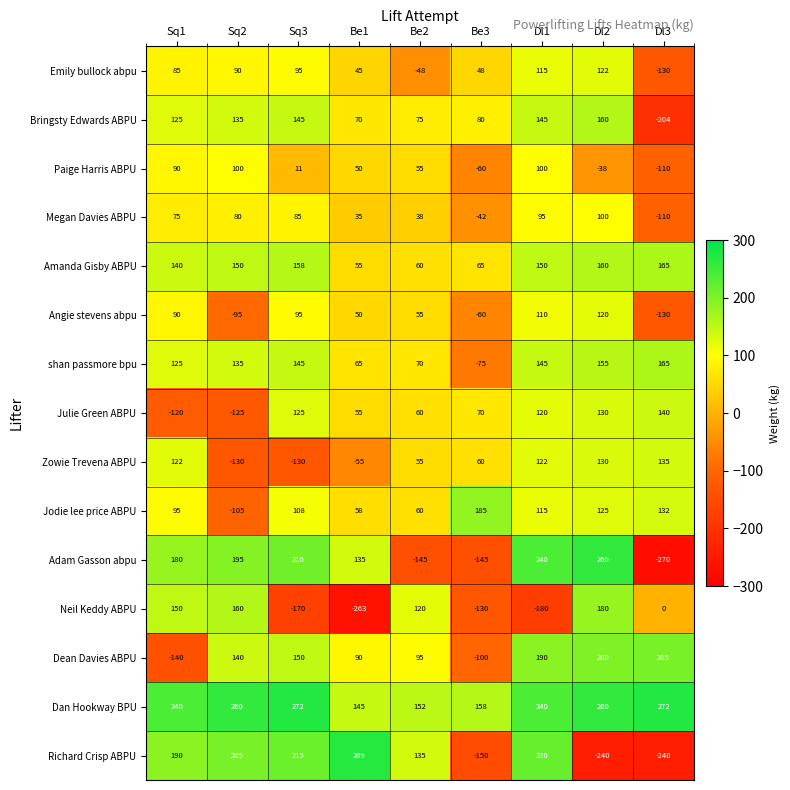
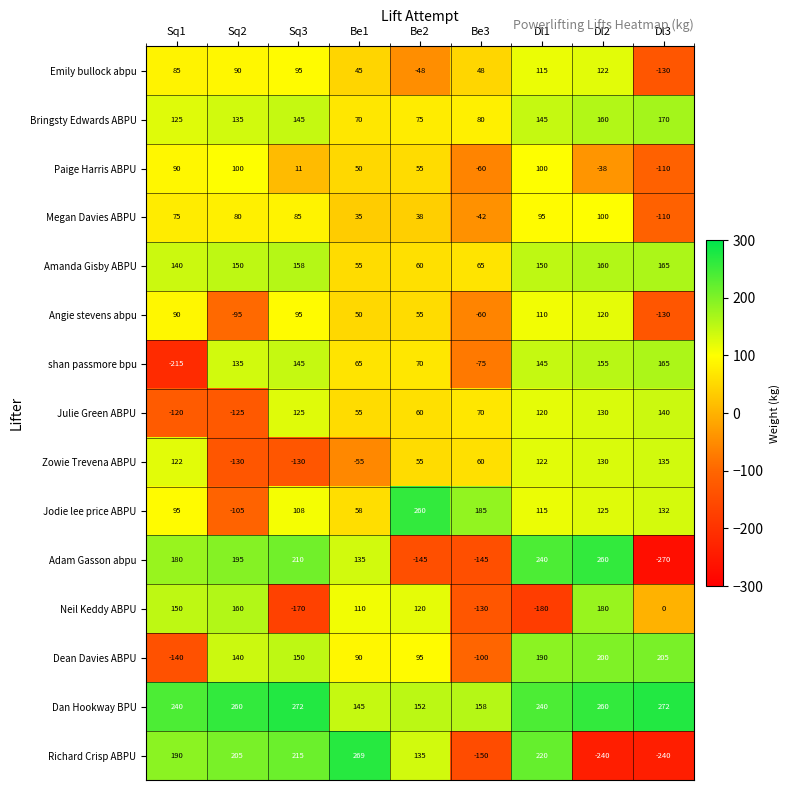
Bringsty Edwards ABPU, Dl3: -204 -> 170
shan passmore bpu, Sq1: 125 -> -215
Jodie lee price ABPU, Be2: 60 -> 260
Neil Keddy ABPU, Be1: -263 -> 110
